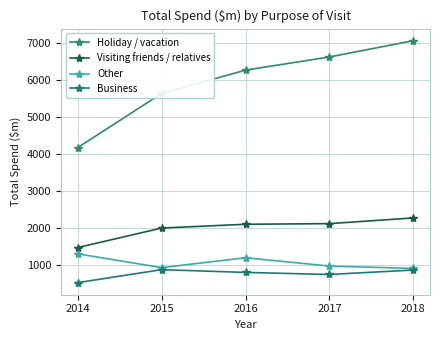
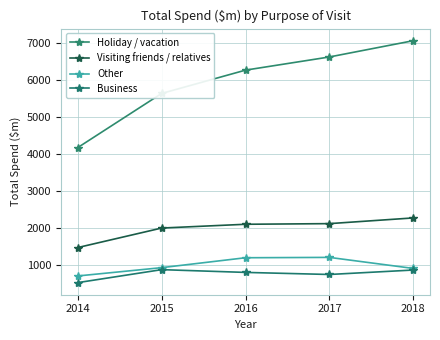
Other, 2014: 1300 -> 700
Other, 2017: 1000 -> 1200
